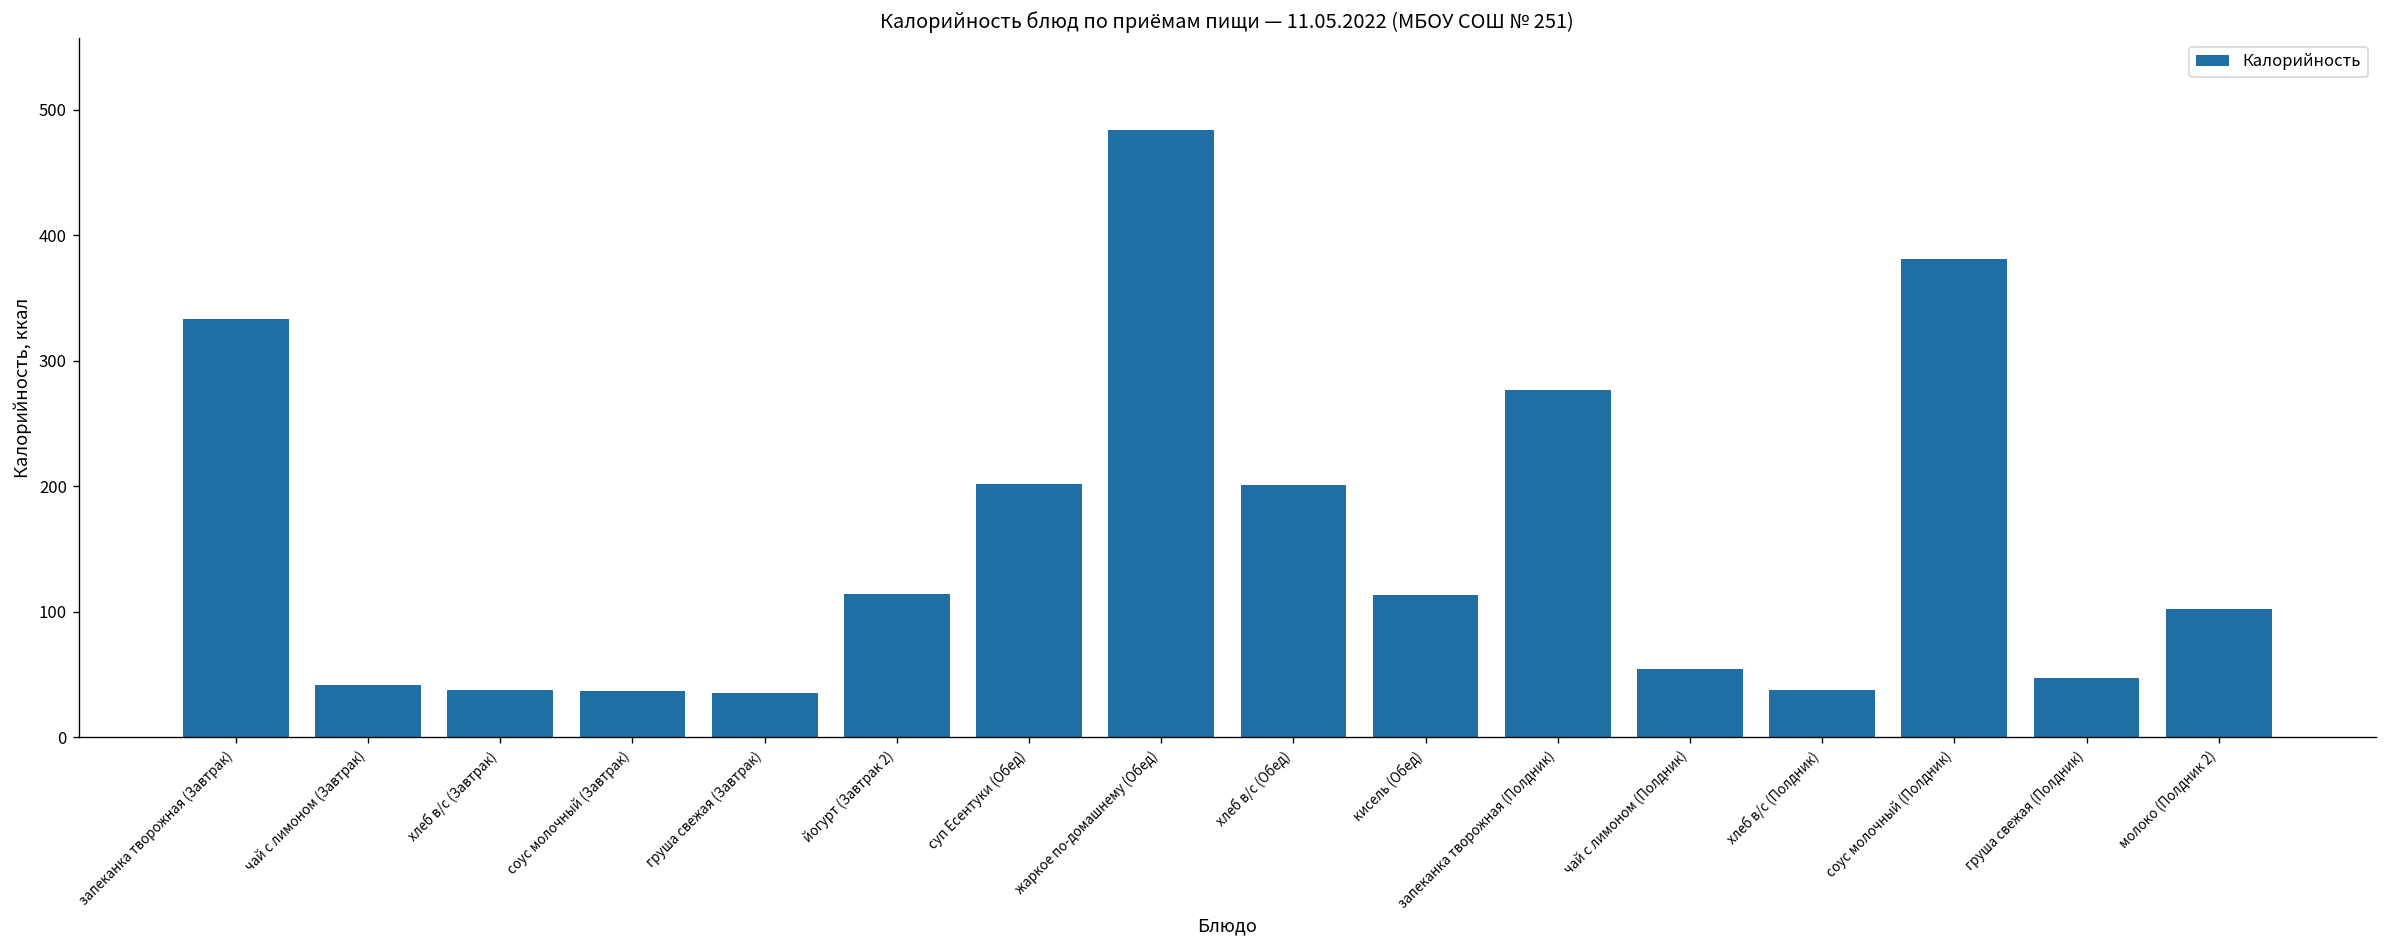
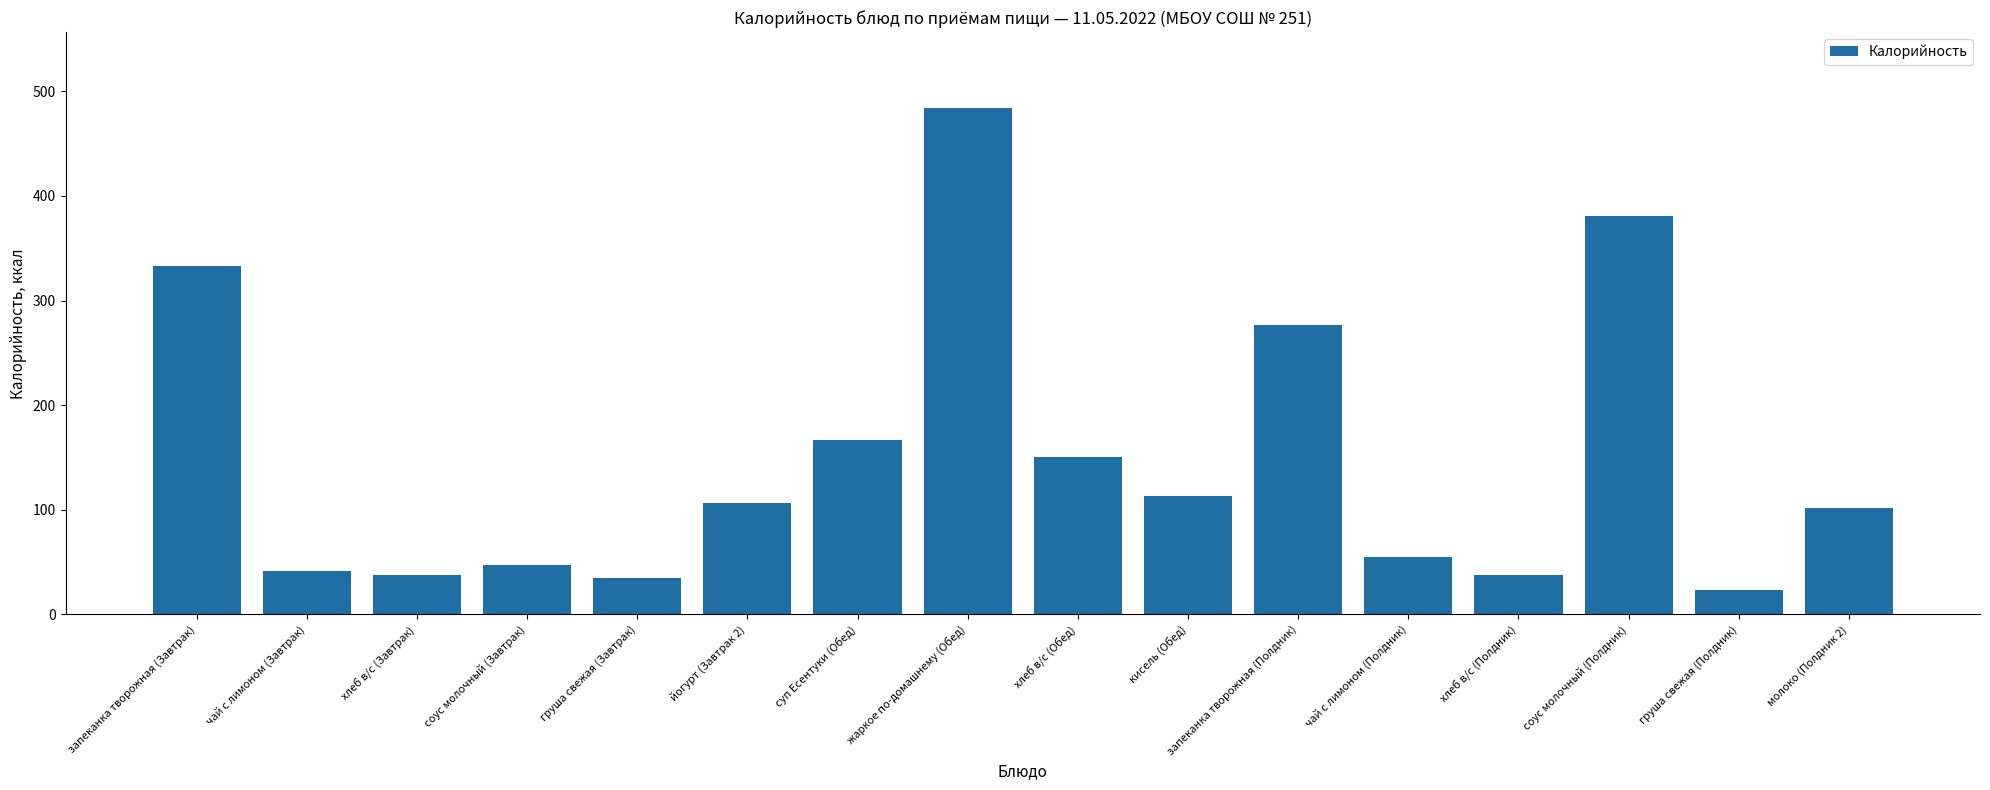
соус молочный (Завтрак): 37 -> 47
йогурт (Завтрак 2): 114 -> 106
суп Есентуки (Обед): 202 -> 167
хлеб в/с (Обед): 201 -> 150
груша свежая (Полдник): 47 -> 23
